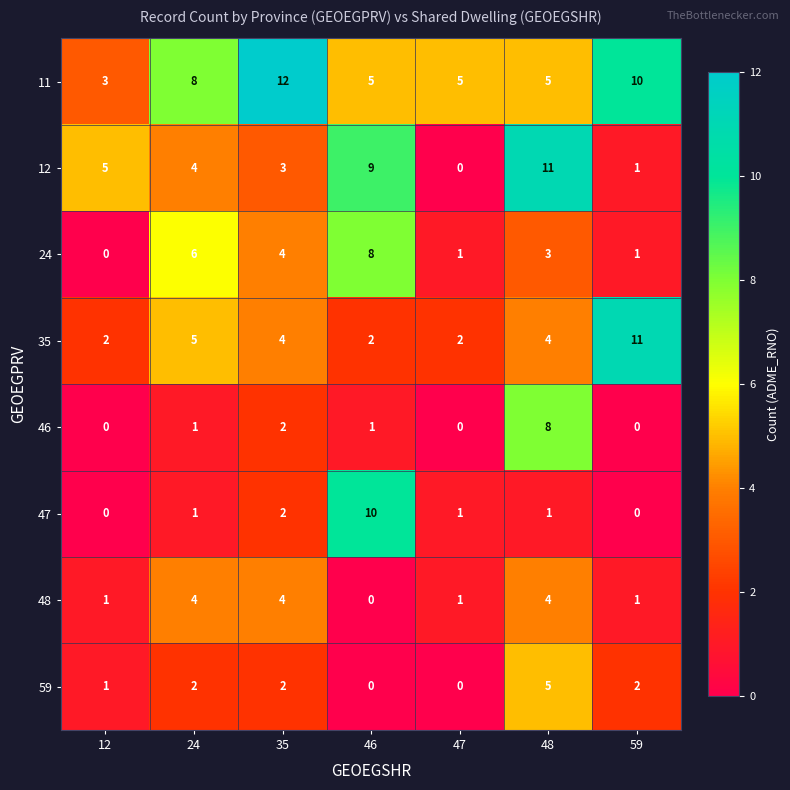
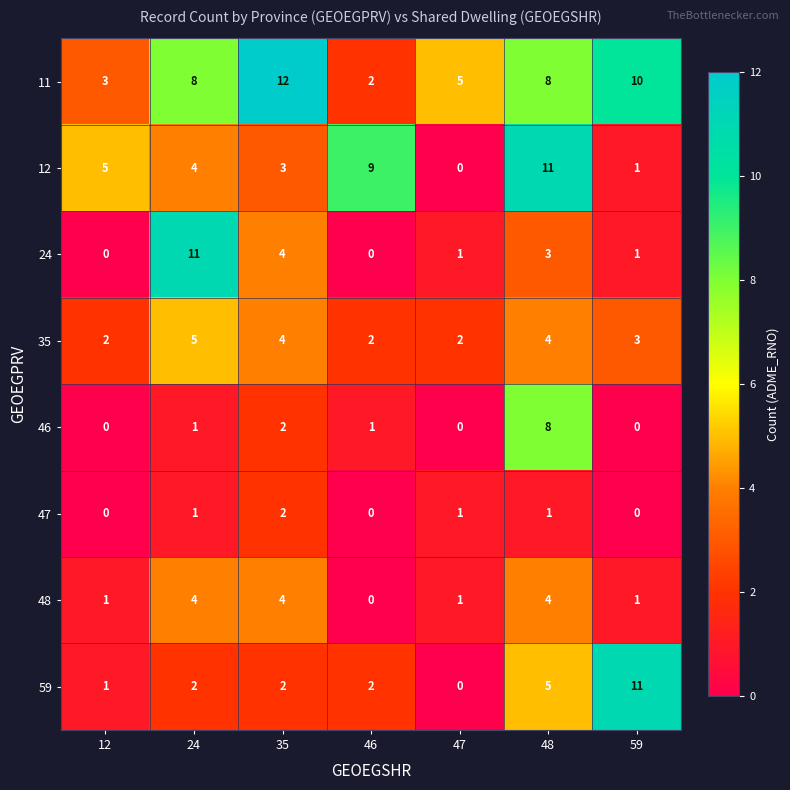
11, 46: 5 -> 2
11, 48: 5 -> 8
24, 24: 6 -> 11
24, 46: 8 -> 0
35, 59: 11 -> 3
47, 46: 10 -> 0
59, 46: 0 -> 2
59, 59: 2 -> 11
